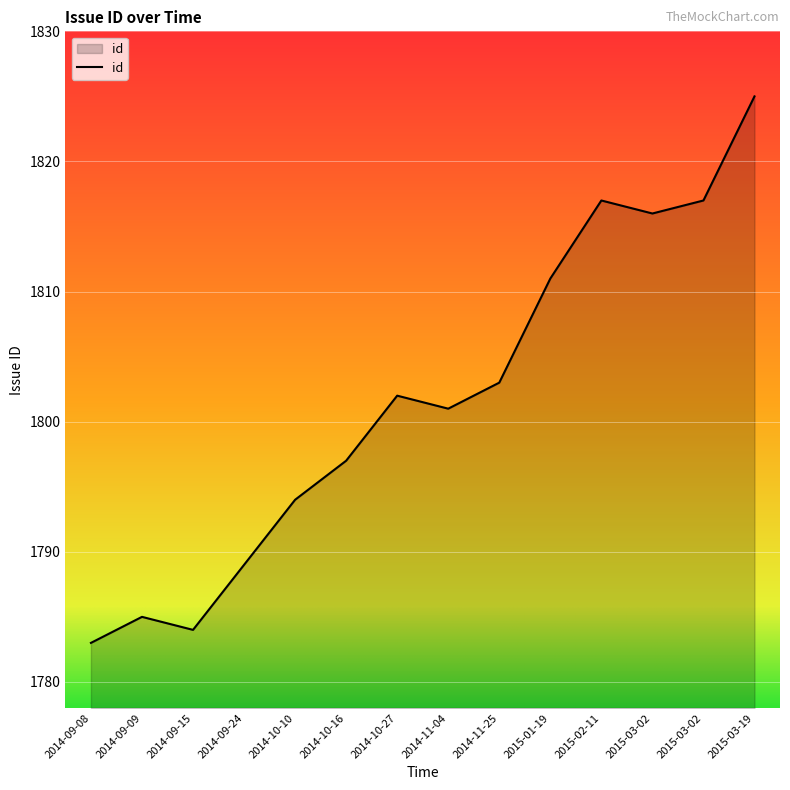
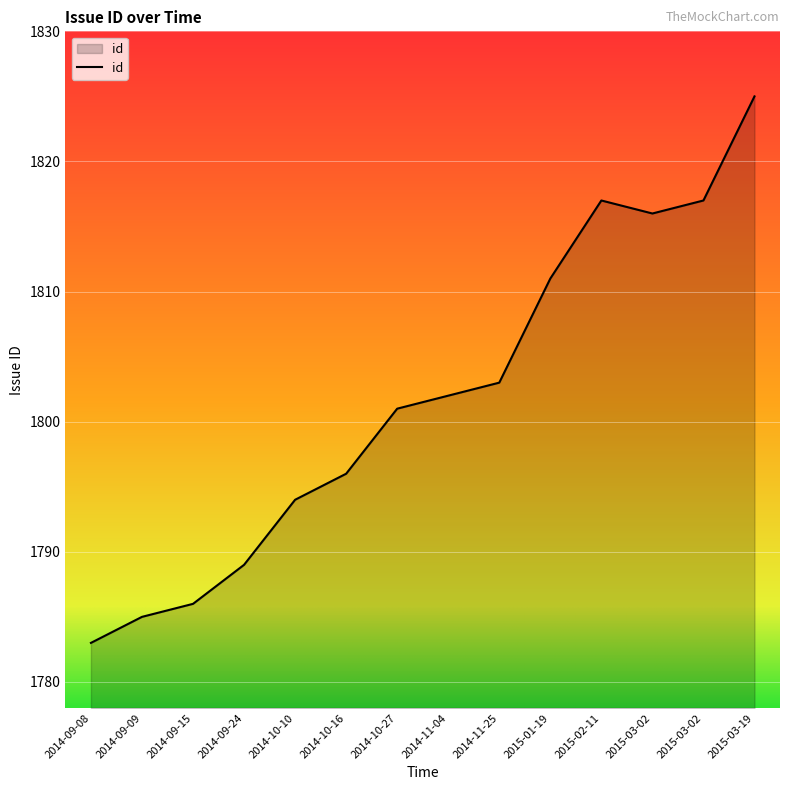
2014-09-15: 1784 -> 1786
2014-10-16: 1797 -> 1796
2014-10-27: 1802 -> 1801
2014-11-04: 1801 -> 1802
